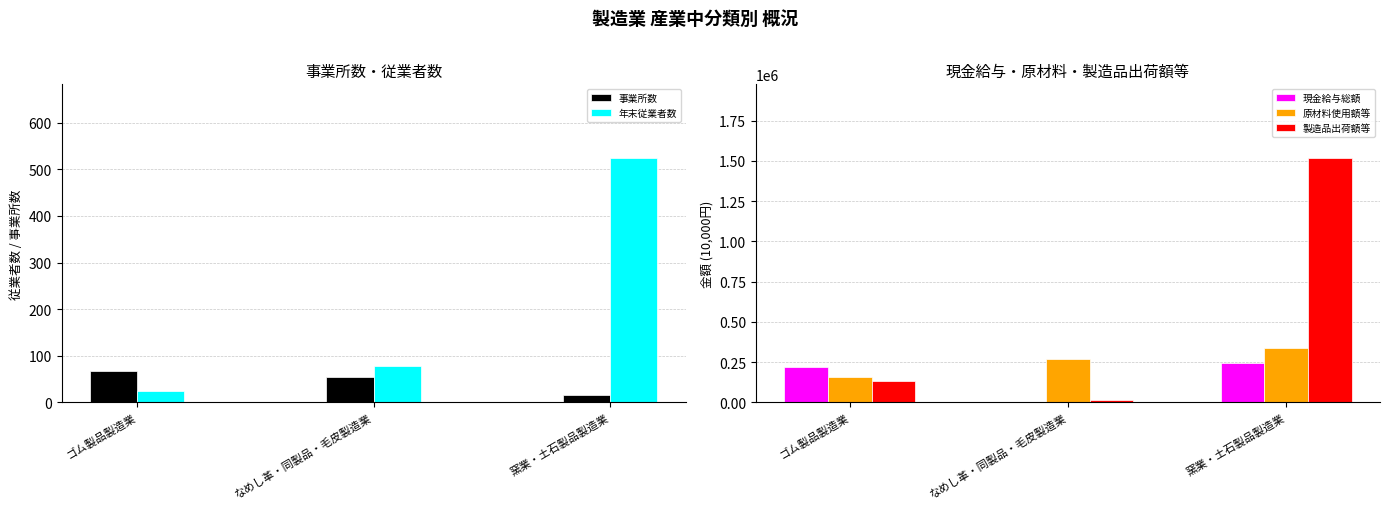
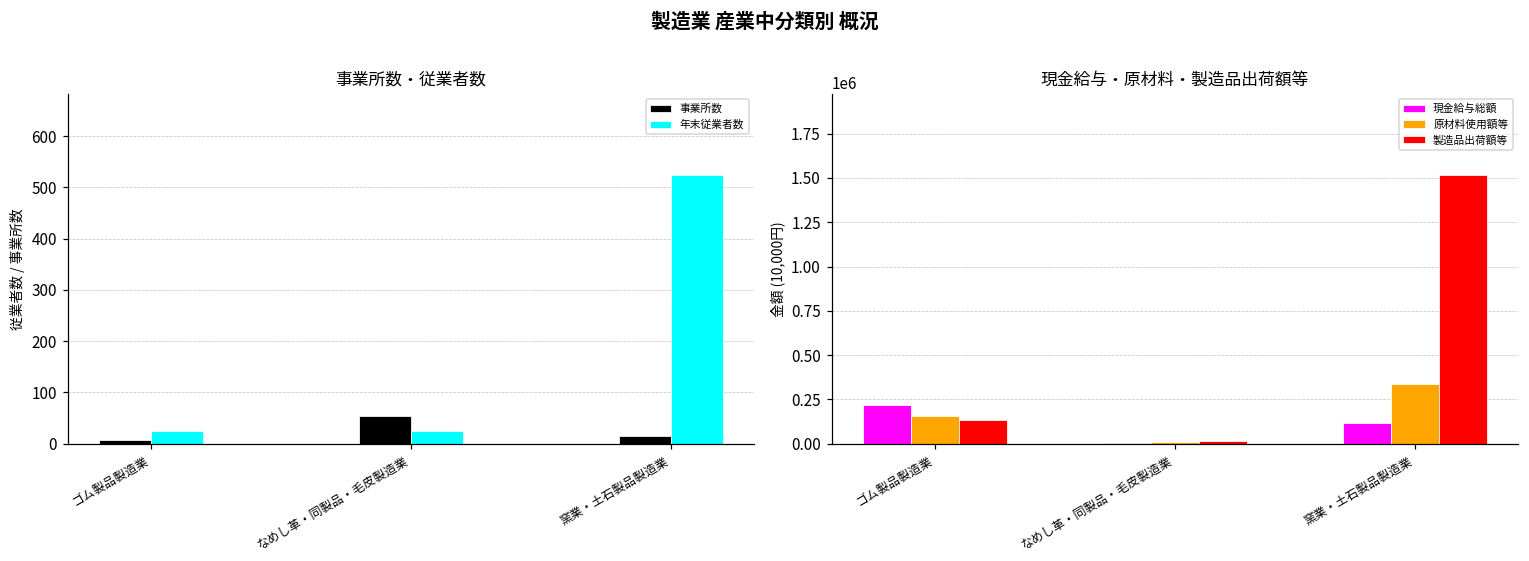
事業所数・従業者数, 事業所数, ゴム製品製造業: 70 -> 10
事業所数・従業者数, 年末従業者数, なめし革・同製品・毛皮製造業: 80 -> 20
現金給与・原材料・製造品出荷額等, 原材料使用額等, なめし革・同製品・毛皮製造業: 270000 -> 10000
現金給与・原材料・製造品出荷額等, 現金給与総額, 窯業・土石製品製造業: 250000 -> 120000
